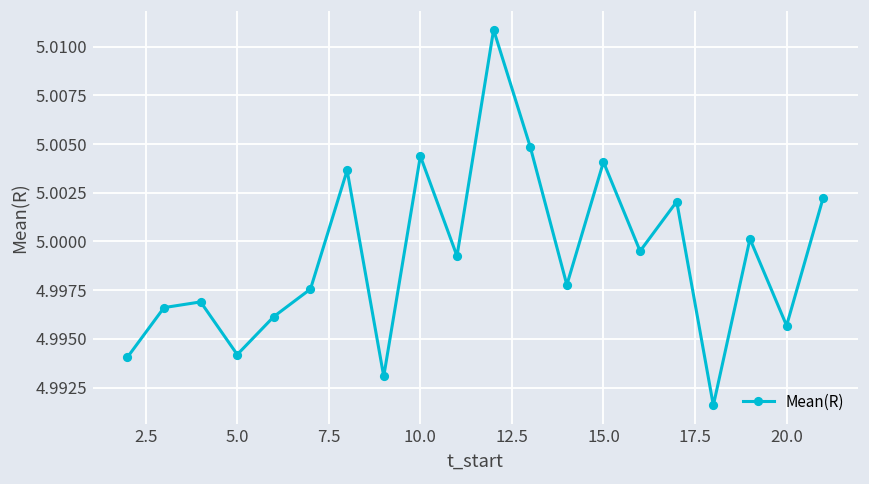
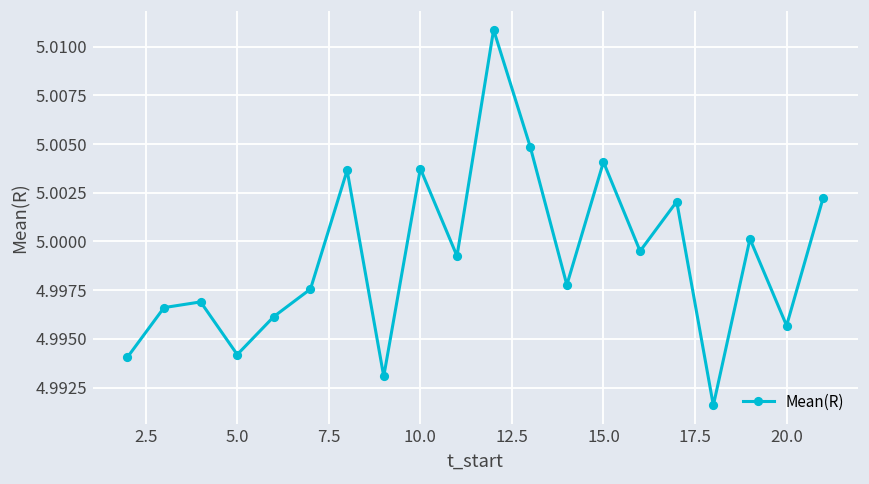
10.0: 5.0044 -> 5.0037
